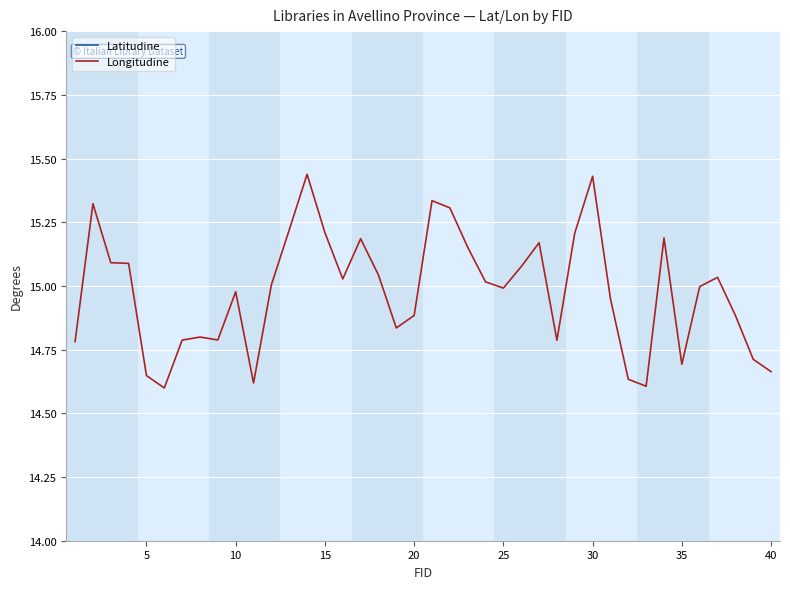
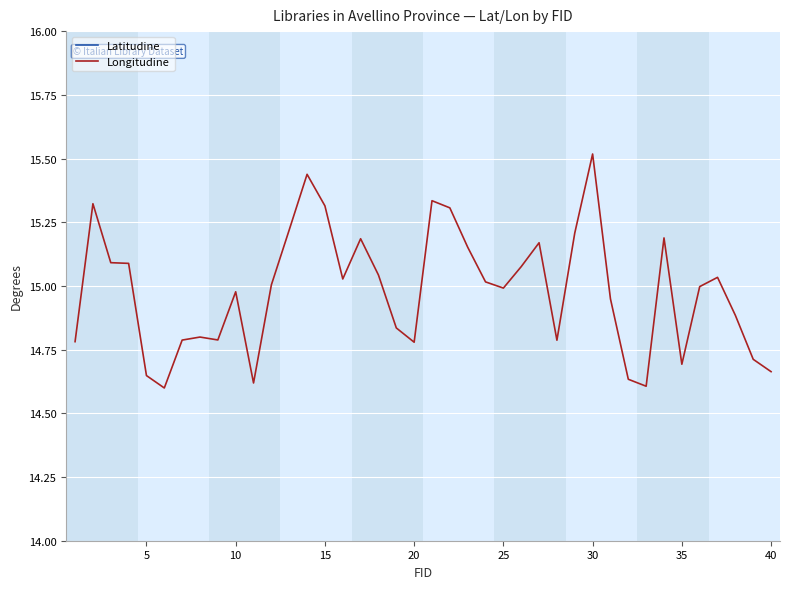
Longitudine, 15: 15.21 -> 15.31
Longitudine, 20: 14.88 -> 14.78
Longitudine, 30: 15.43 -> 15.52
